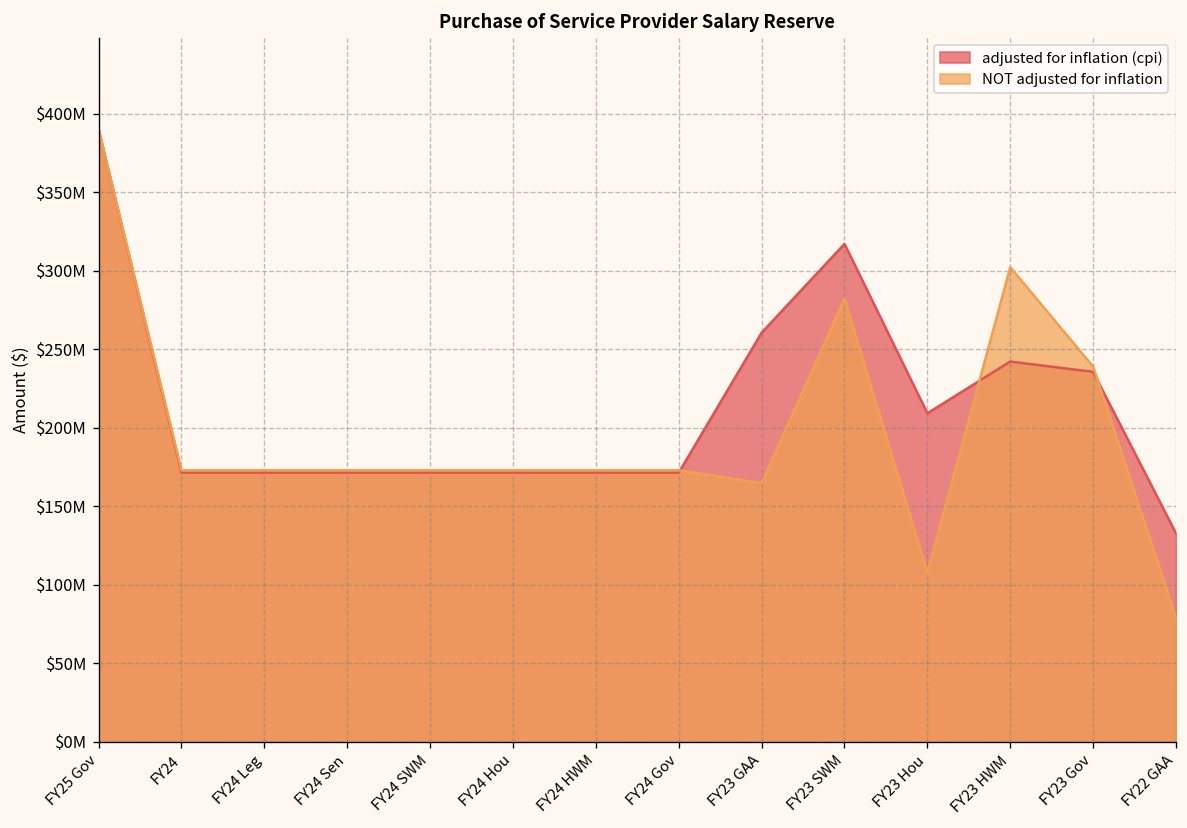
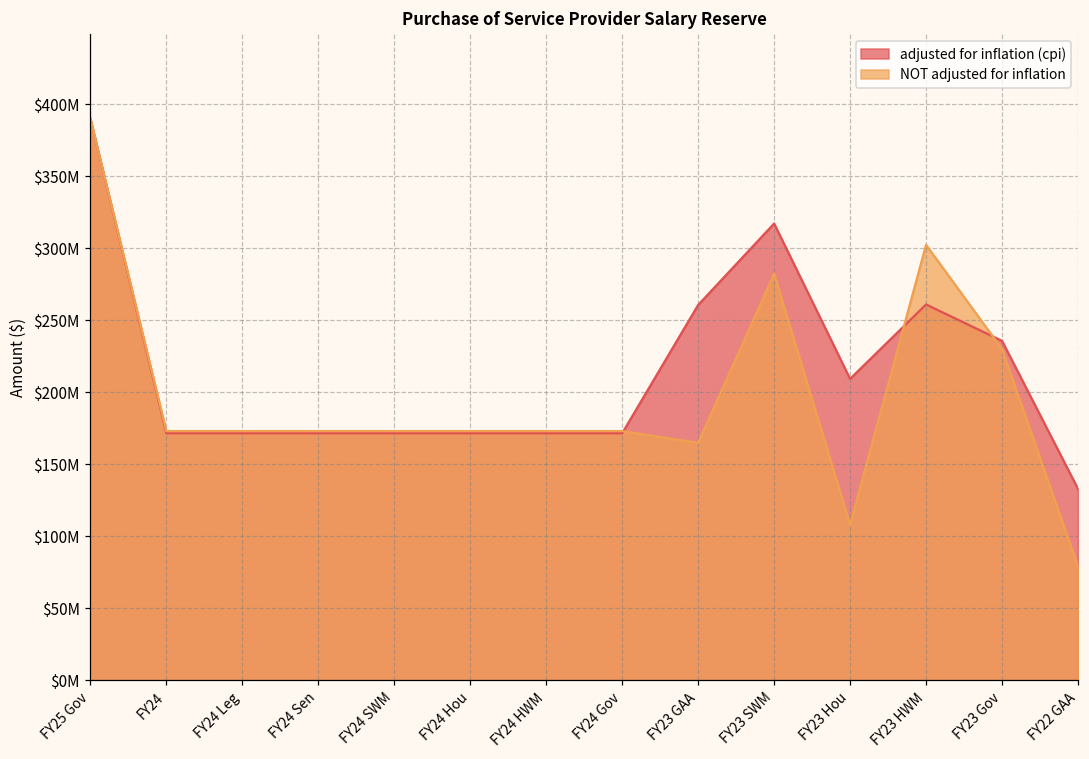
adjusted for inflation (cpi), FY23 HWM: $242000000 -> $261000000
NOT adjusted for inflation, FY23 Gov: $239000000 -> $230000000
